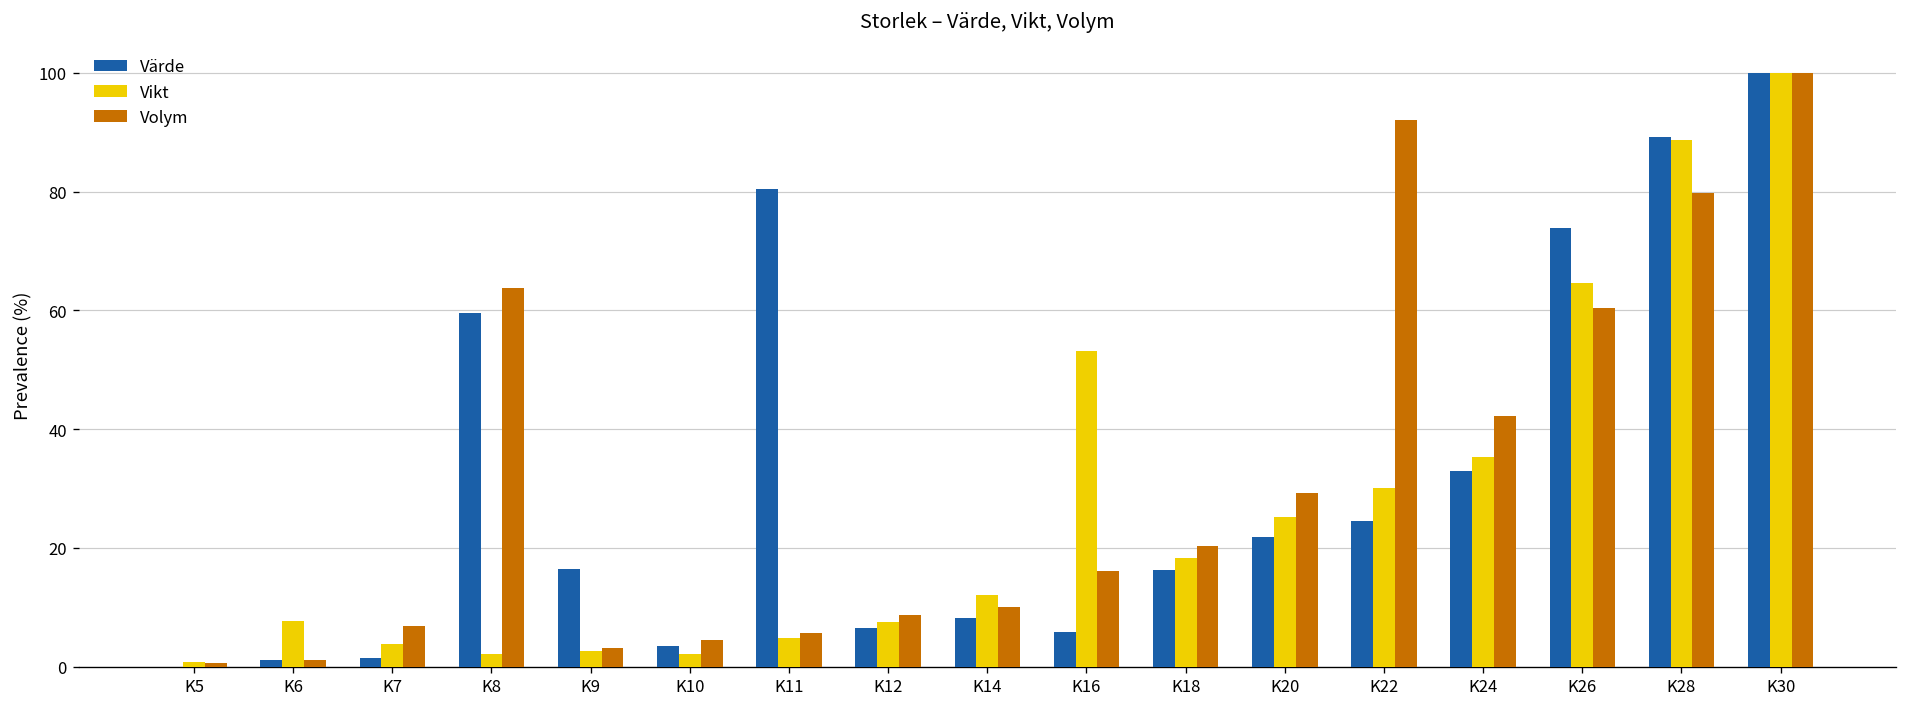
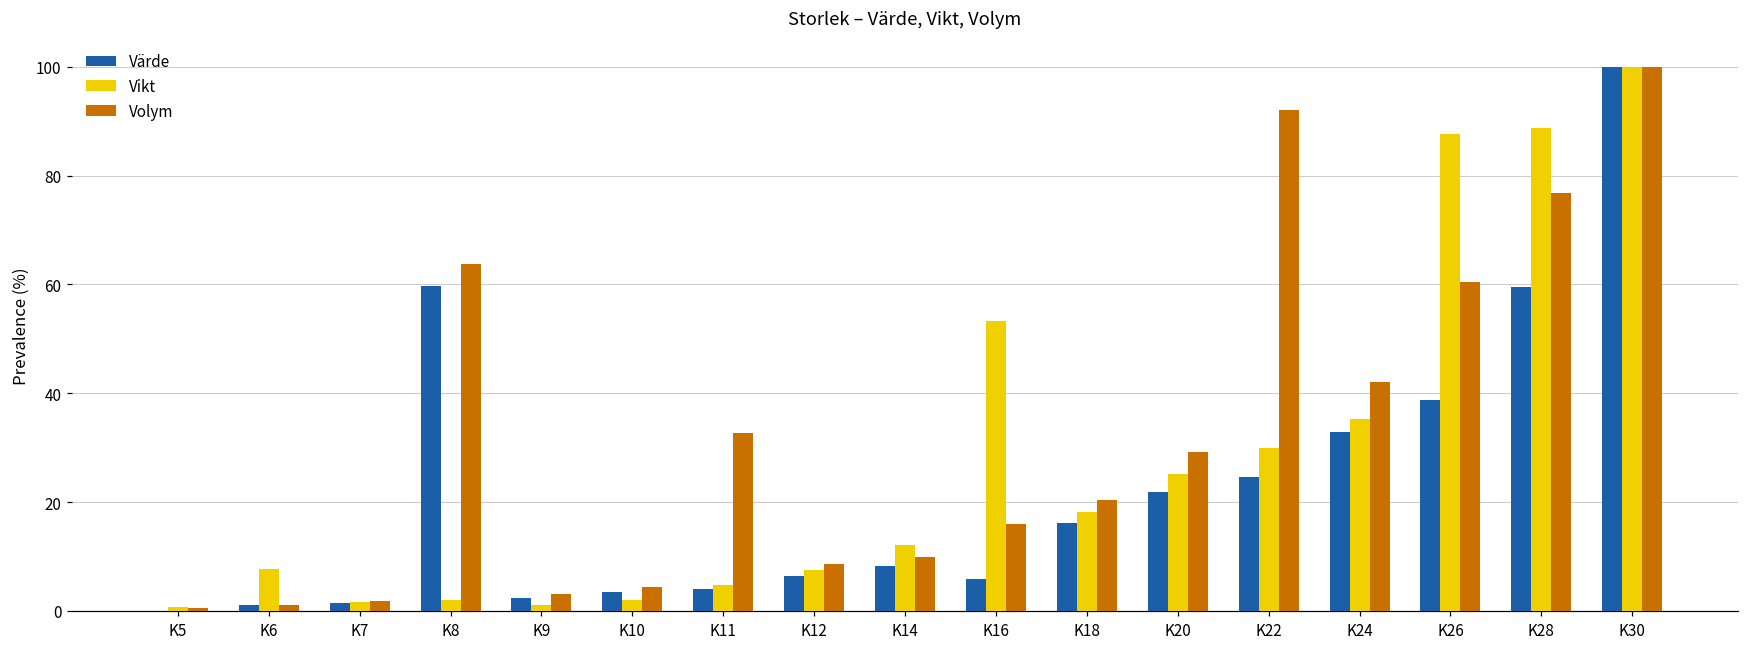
Vikt, K7: 4 -> 2
Volym, K7: 7 -> 2
Värde, K9: 16 -> 2
Vikt, K9: 3 -> 1
Värde, K11: 81 -> 4
Volym, K11: 6 -> 33
Värde, K26: 74 -> 39
Vikt, K26: 65 -> 88
Värde, K28: 89 -> 60
Volym, K28: 80 -> 77
